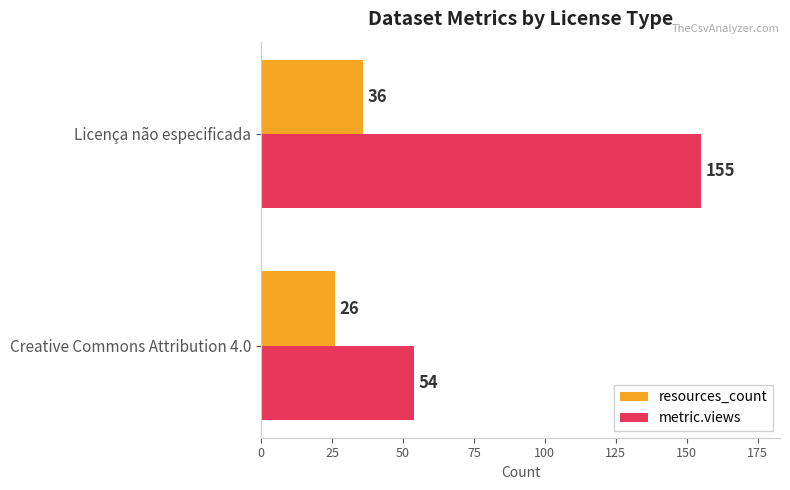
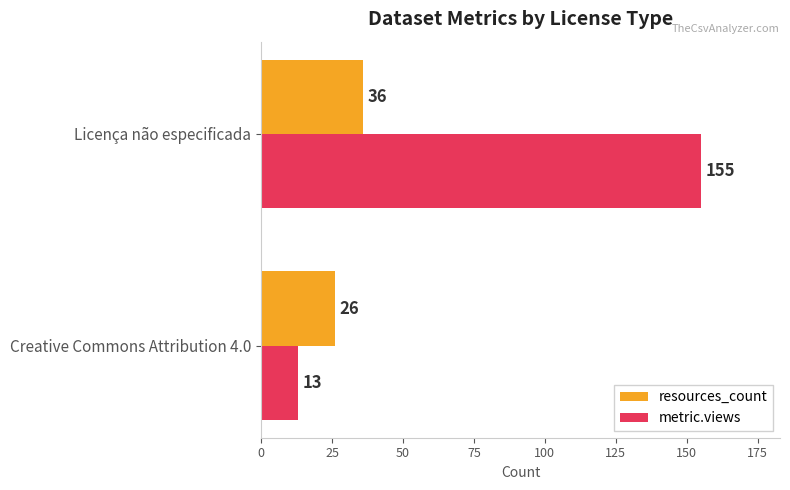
metric.views, Creative Commons Attribution 4.0: 54 -> 13
